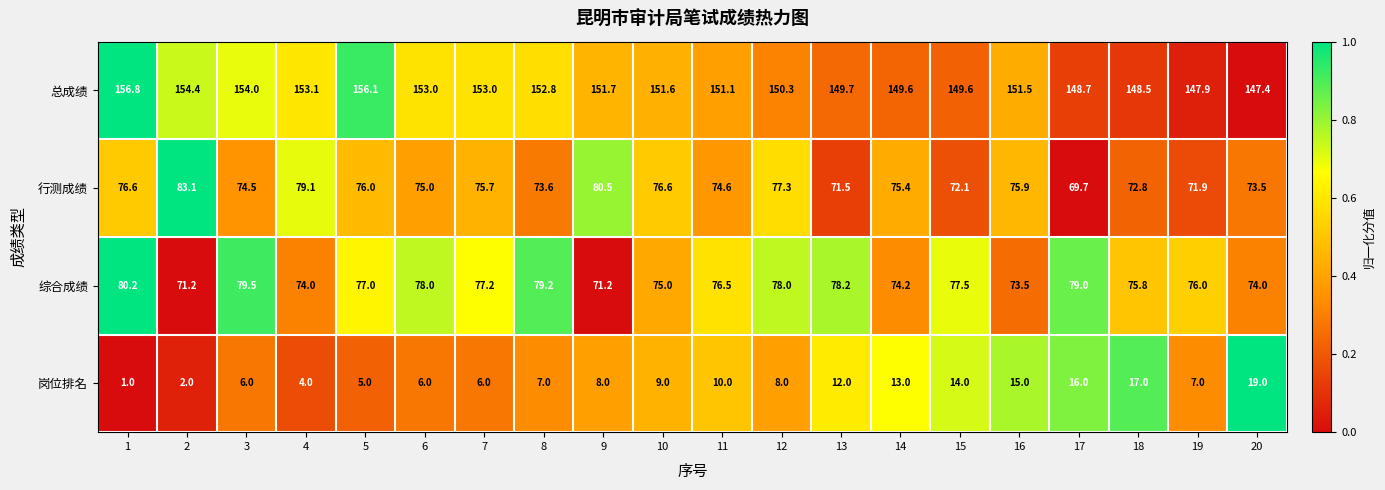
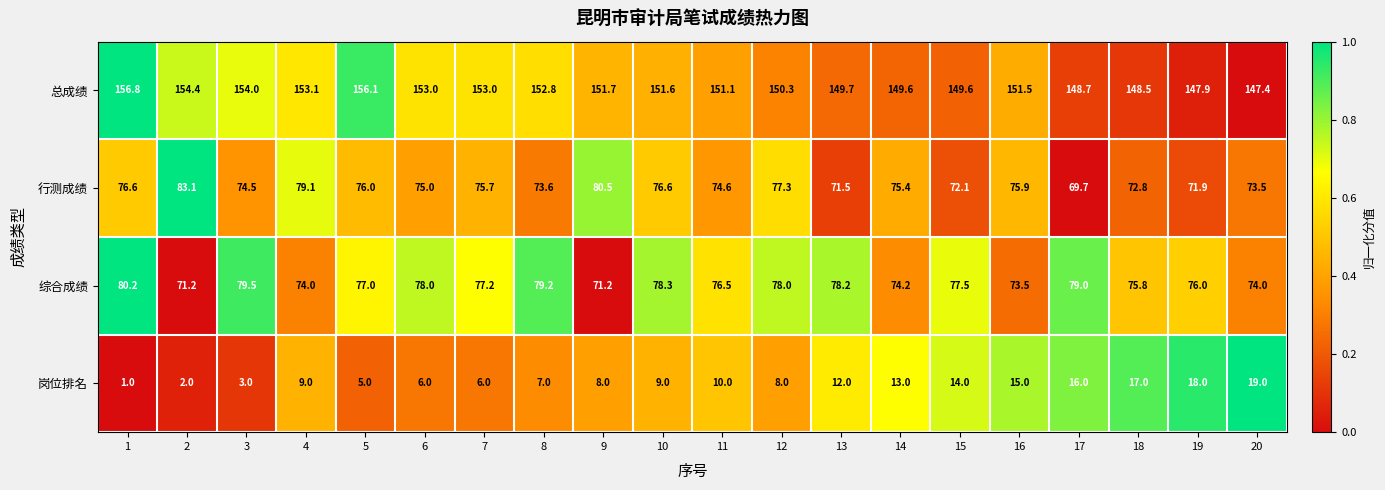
综合成绩, 10: 75.0 -> 78.3
岗位排名, 3: 6.0 -> 3.0
岗位排名, 4: 4.0 -> 9.0
岗位排名, 19: 7.0 -> 18.0
